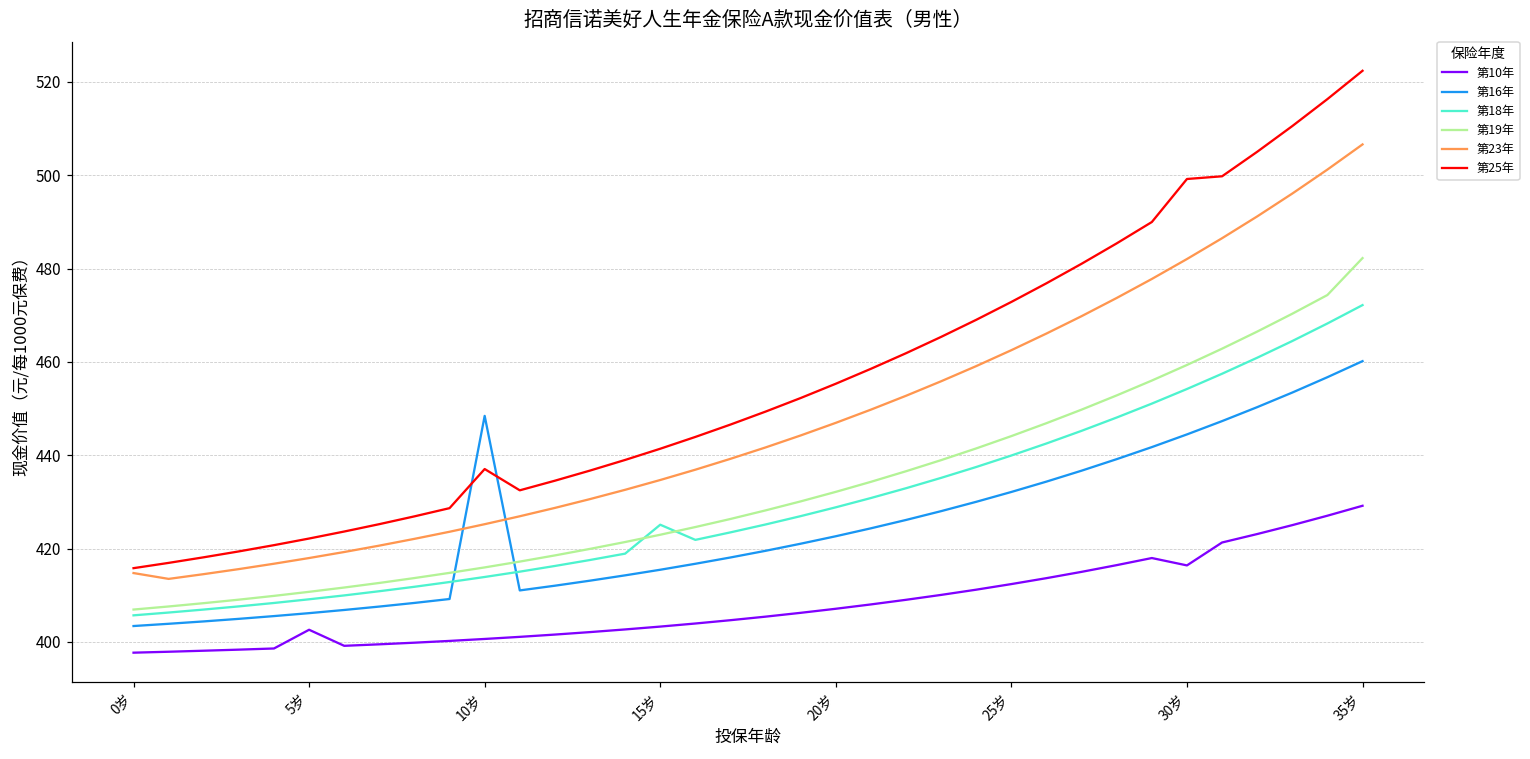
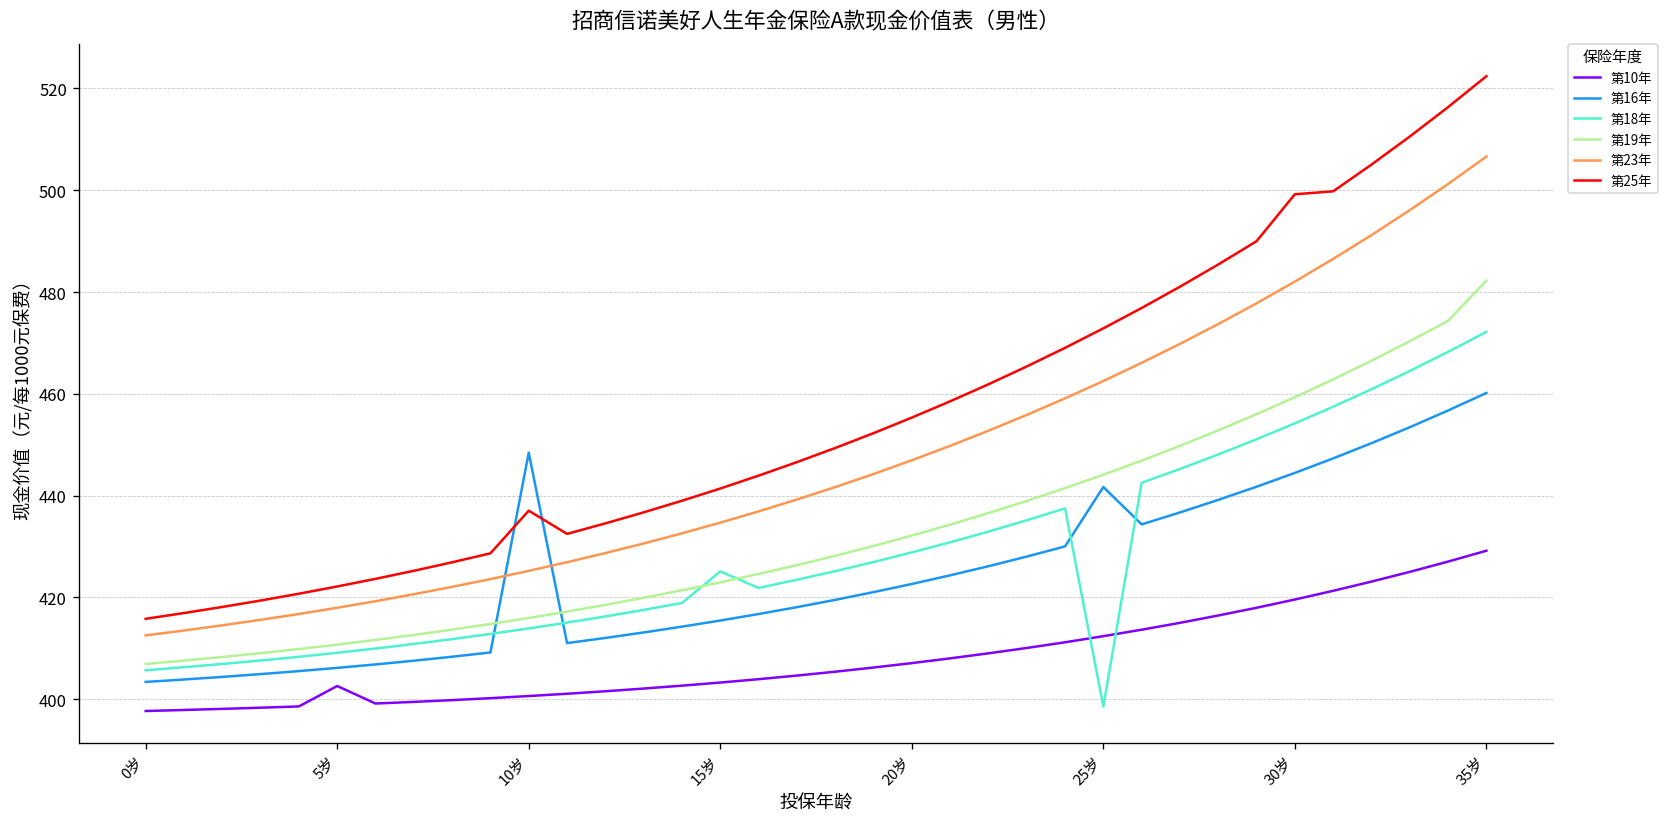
第23年, 0岁: 415 -> 413
第16年, 25岁: 432 -> 442
第18年, 25岁: 440 -> 399
第10年, 30岁: 416 -> 420
